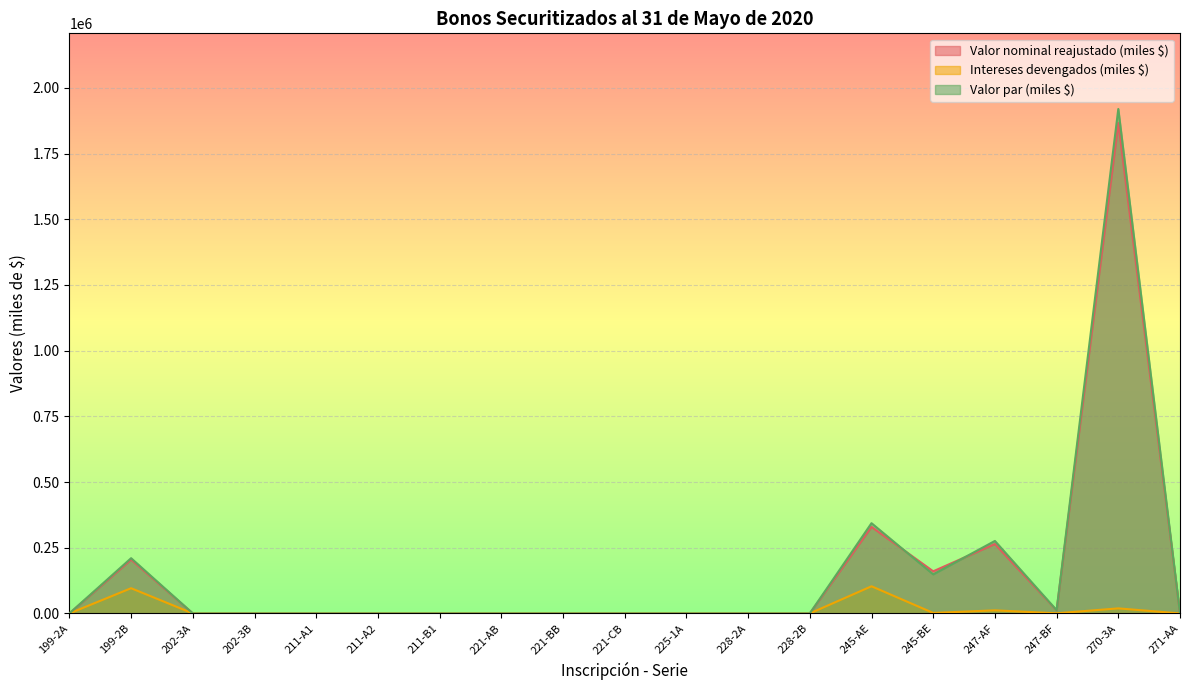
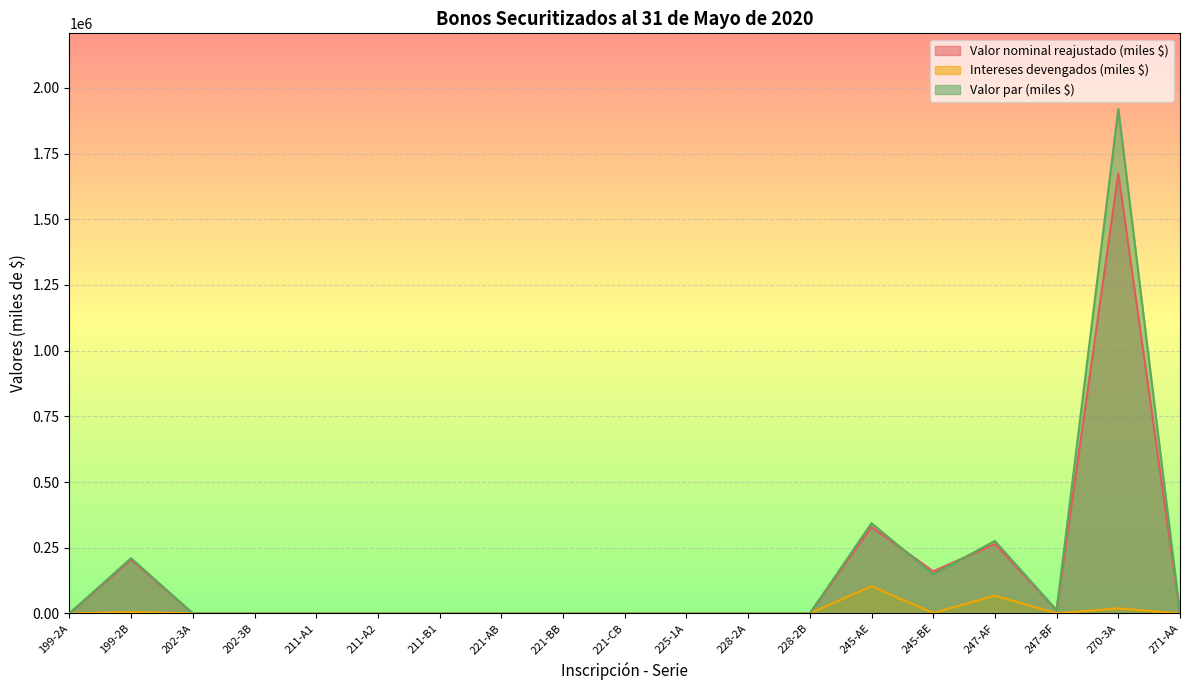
Intereses devengados (miles $), 199-2B: 100000 -> 10000
Intereses devengados (miles $), 247-AF: 10000 -> 70000
Valor nominal reajustado (miles $), 270-3A: 1870000 -> 1670000
